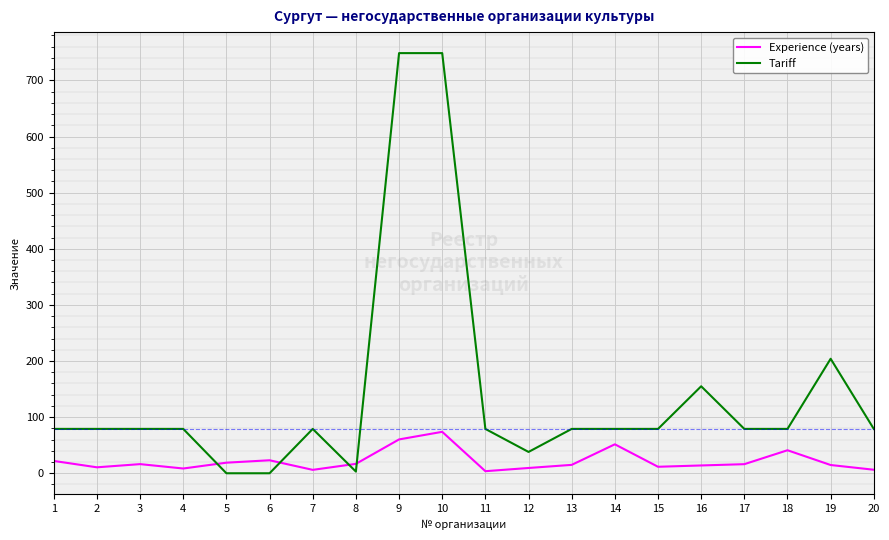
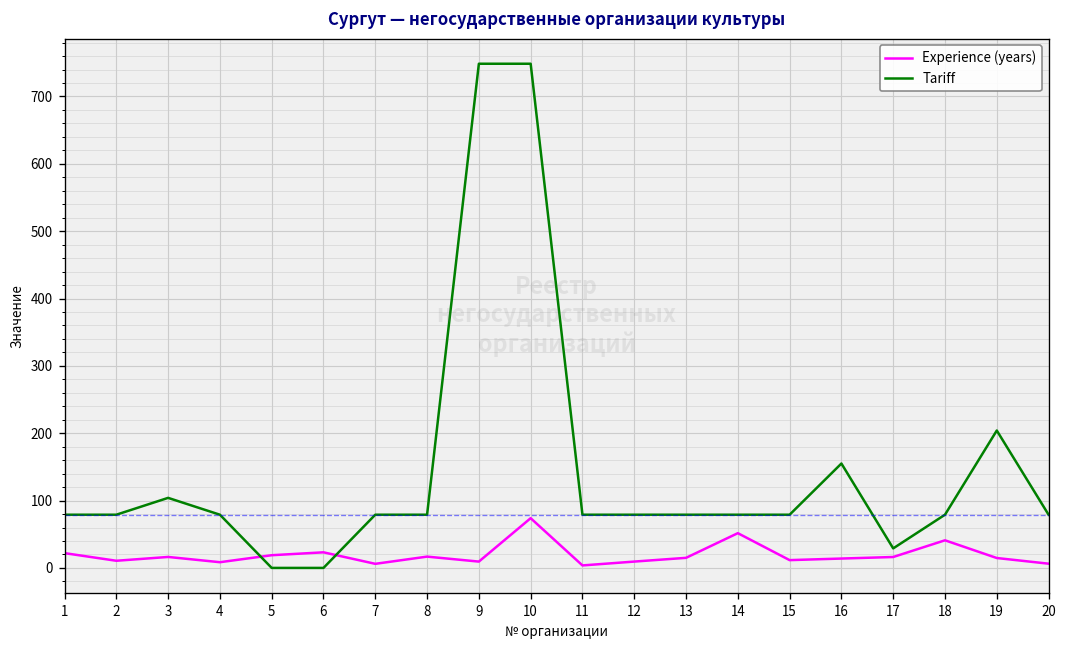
Tariff, 3: 80 -> 100
Tariff, 8: 0 -> 80
Experience (years), 9: 60 -> 10
Tariff, 12: 40 -> 80
Tariff, 17: 80 -> 30
